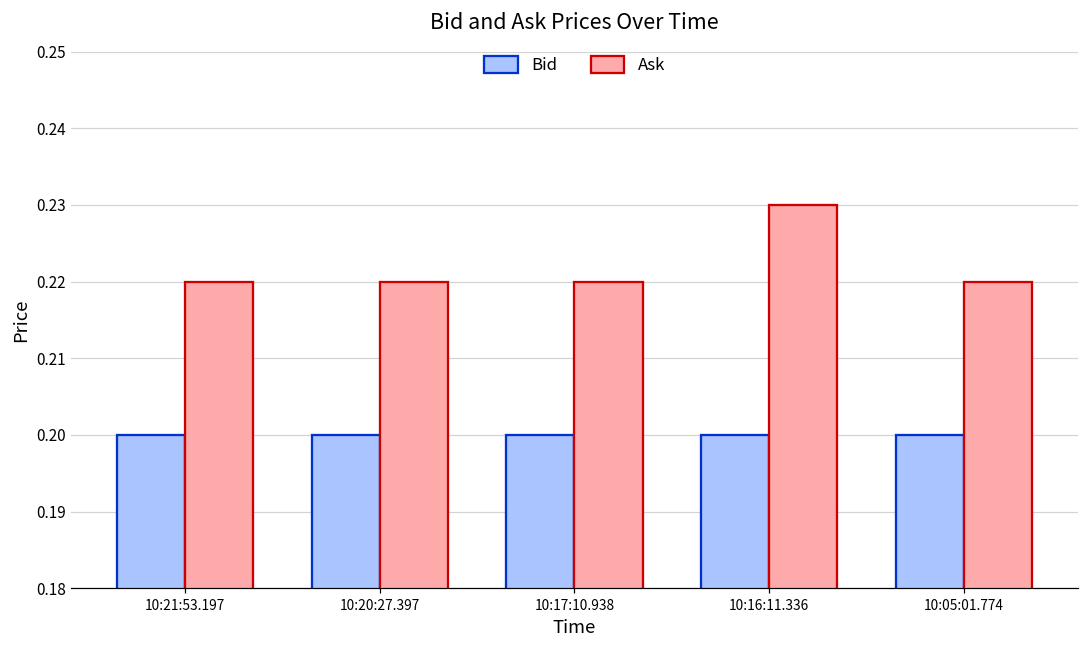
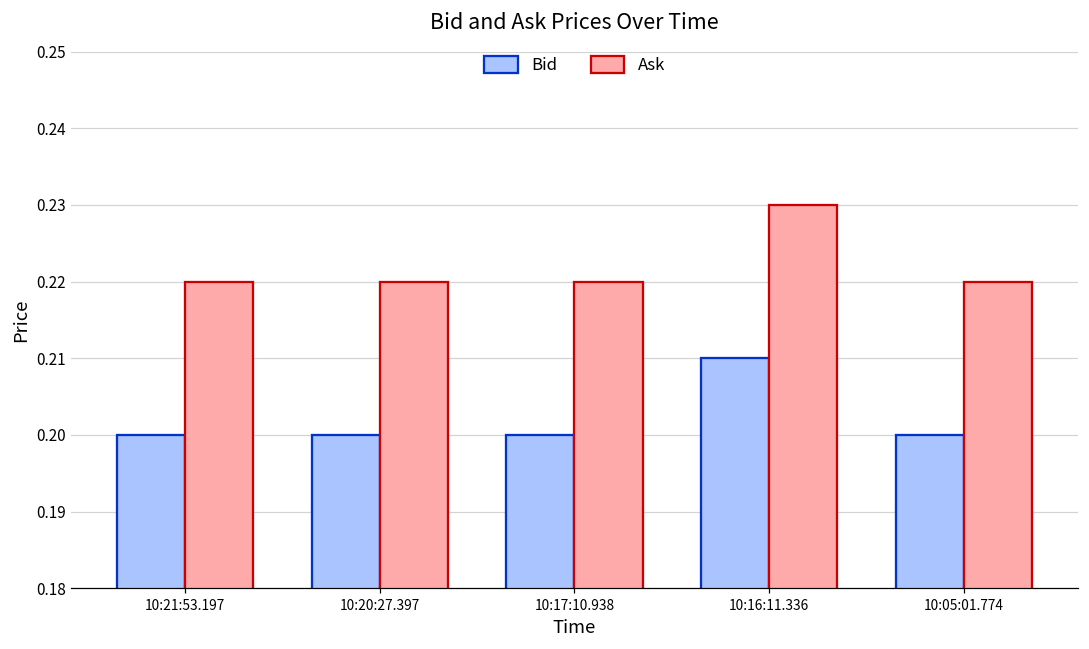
Bid, 10:16:11.336: 0.20 -> 0.21
